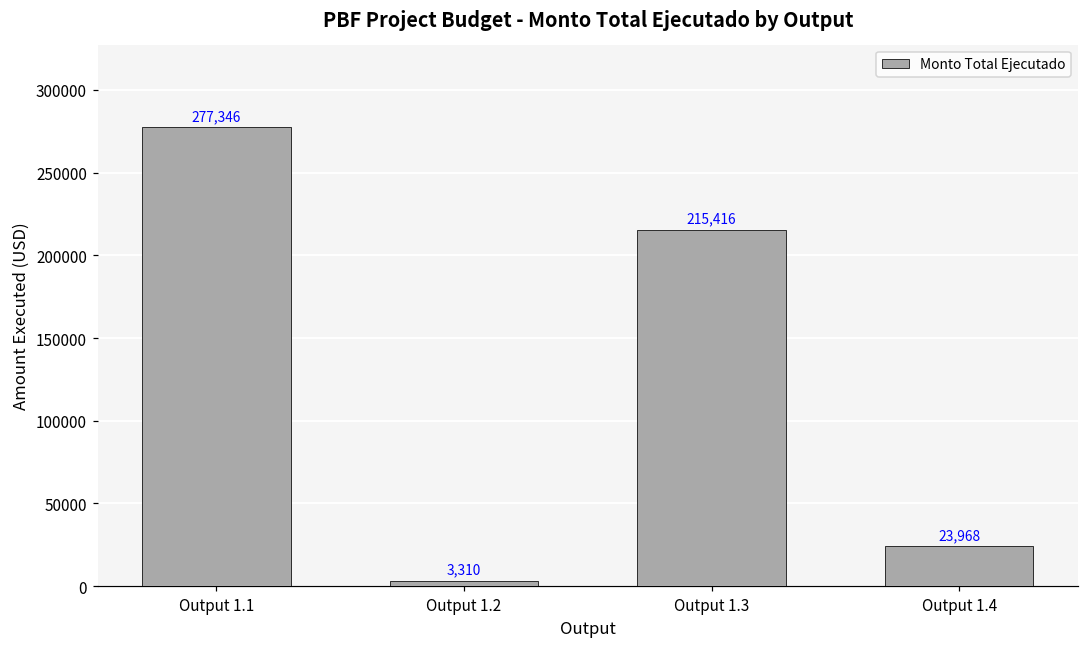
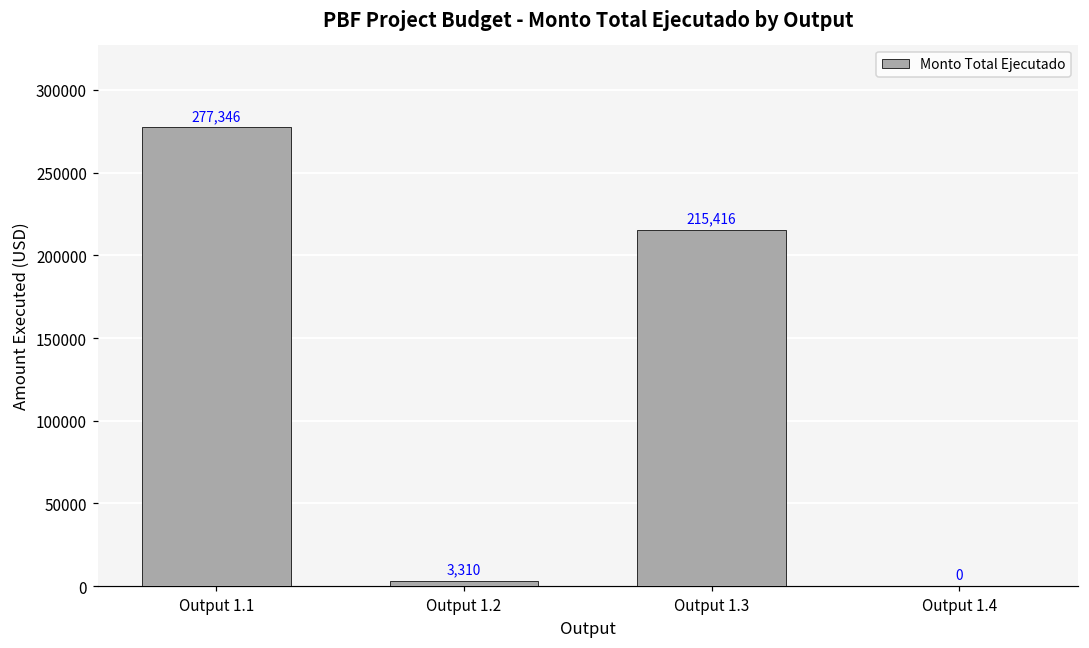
Output 1.4: 23,968 -> 0
